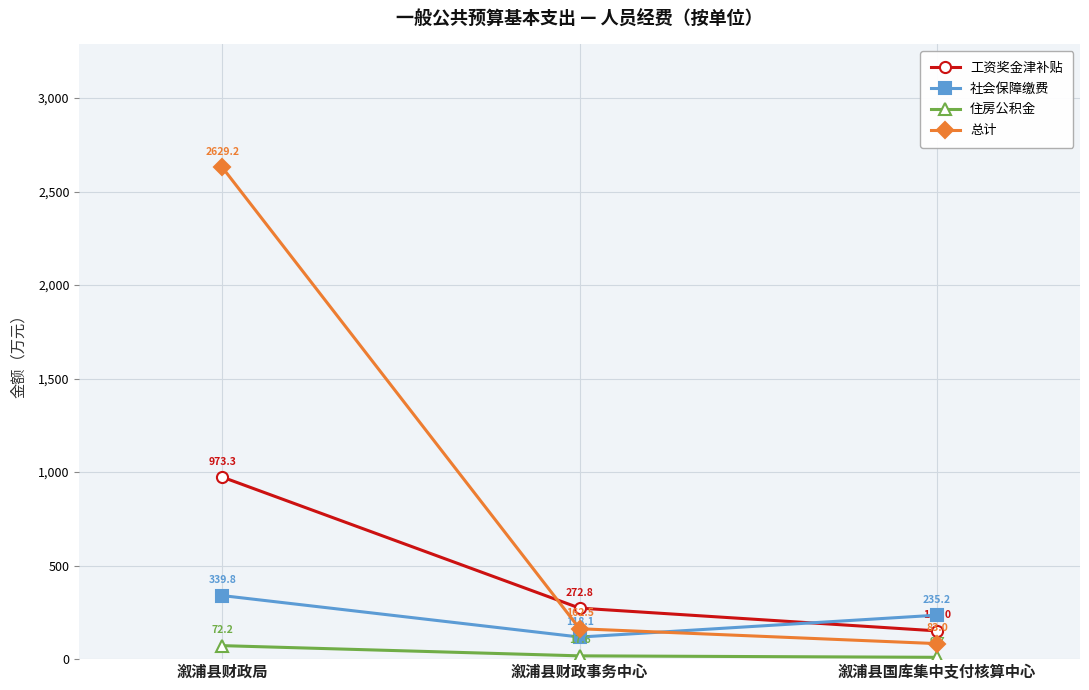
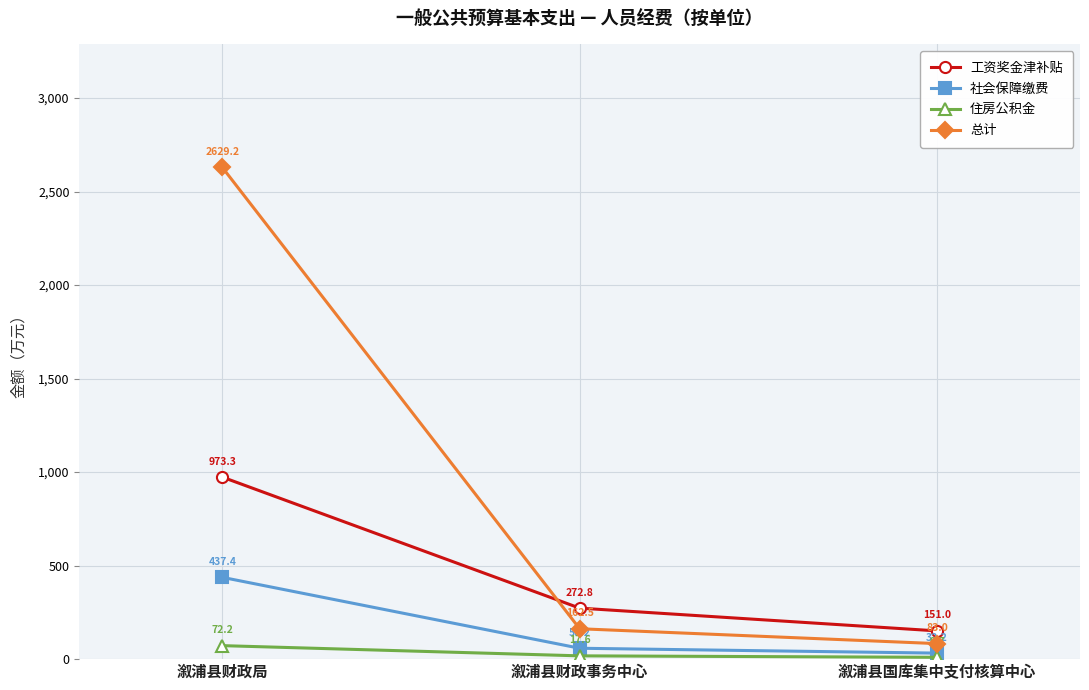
社会保障缴费, 溆浦县财政局: 339.8 -> 437.4
社会保障缴费, 溆浦县财政事务中心: 118.1 -> 58.2
社会保障缴费, 溆浦县国库集中支付核算中心: 235.2 -> 32.2
